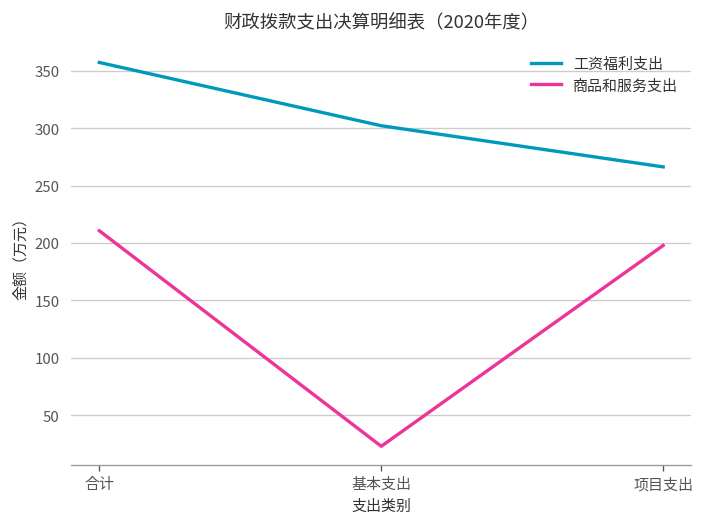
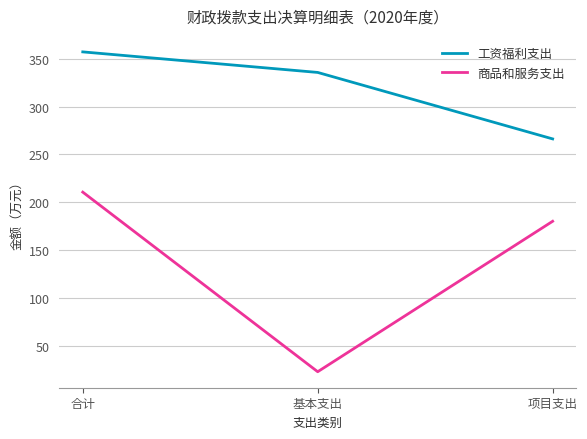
工资福利支出, 基本支出: 300 -> 340
商品和服务支出, 项目支出: 200 -> 180
